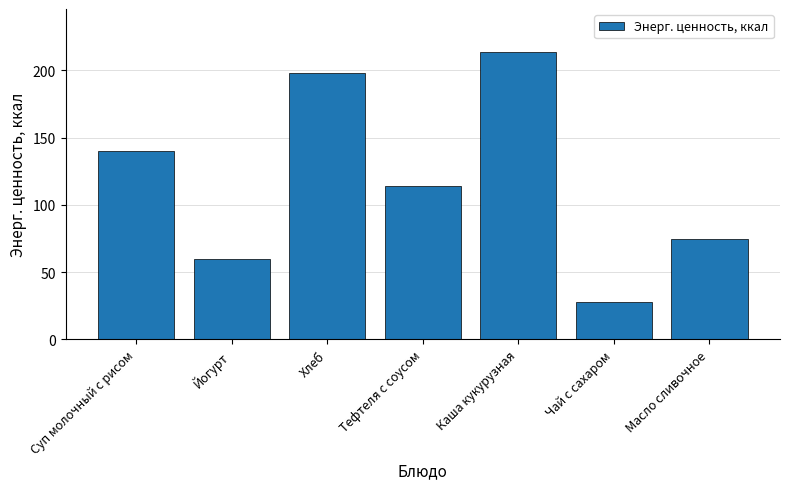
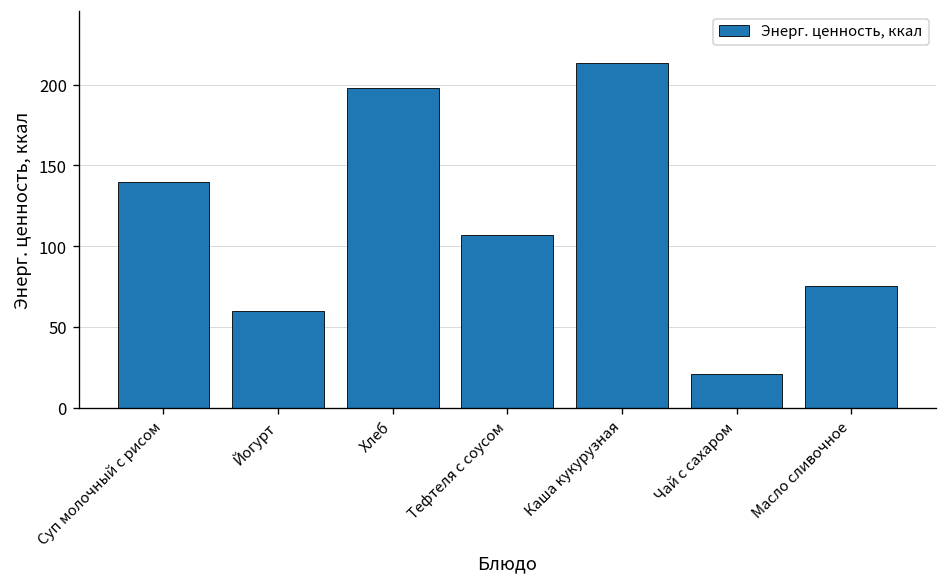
Тефтеля с соусом: 114 -> 107
Чай с сахаром: 28 -> 21
